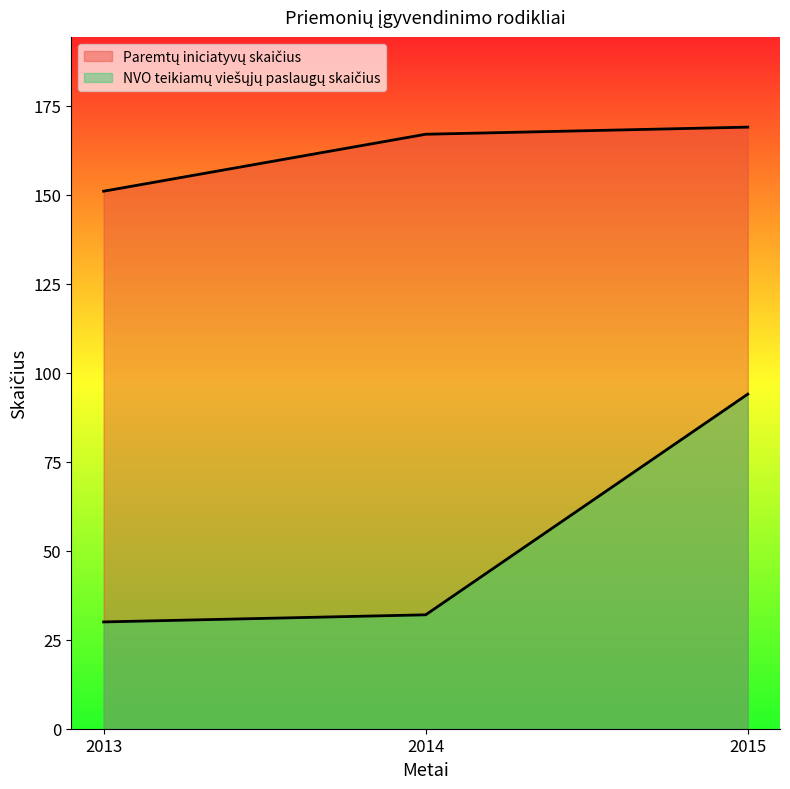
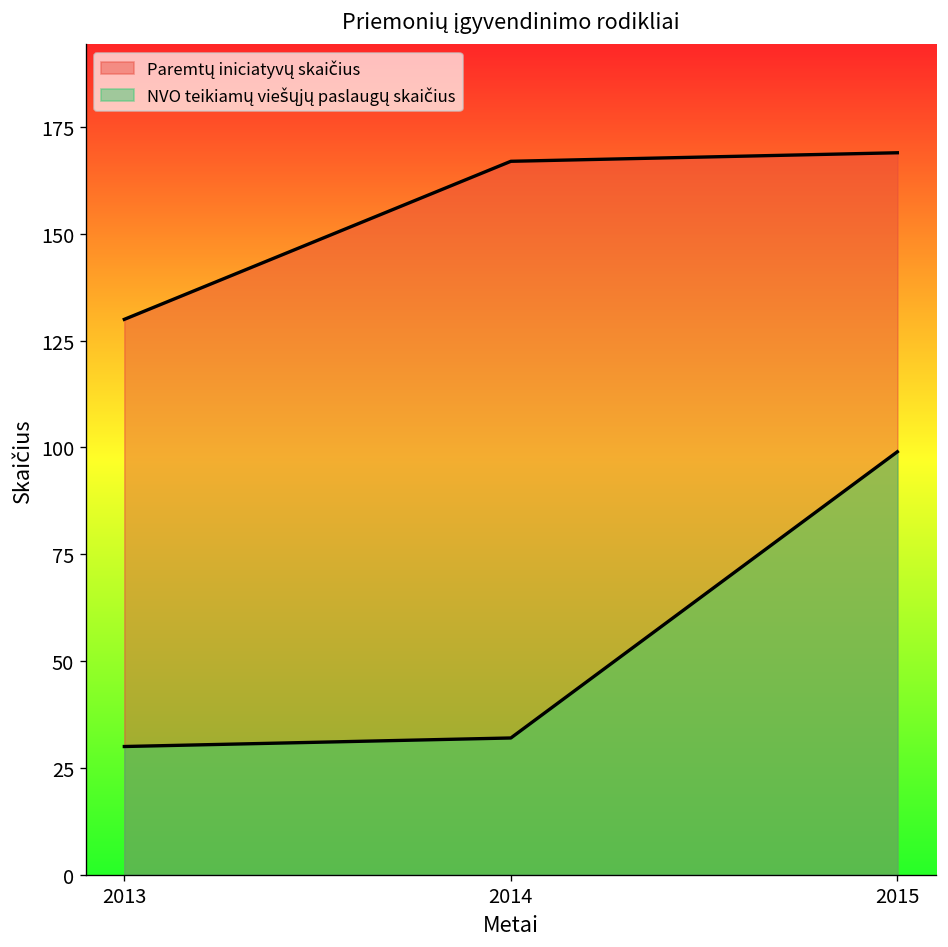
Paremtų iniciatyvų skaičius, 2013: 151 -> 130
NVO teikiamų viešųjų paslaugų skaičius, 2015: 94 -> 99
